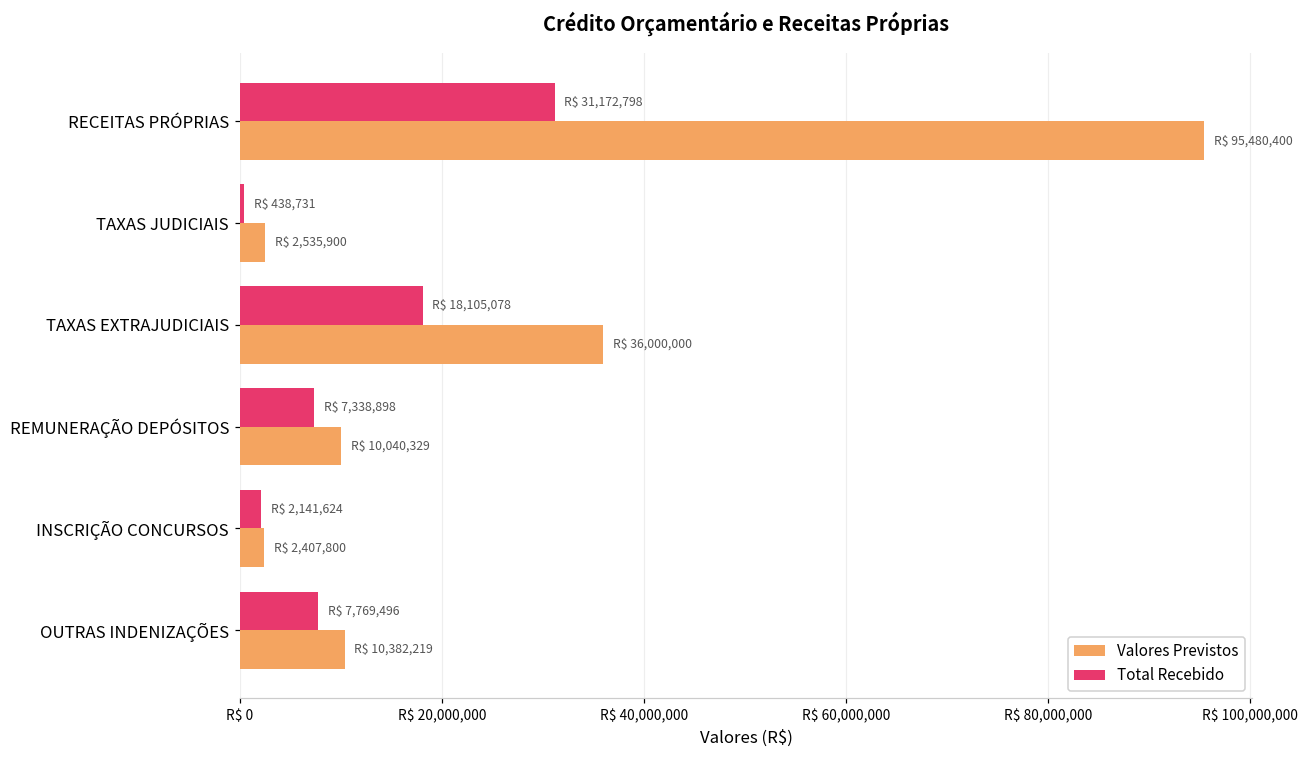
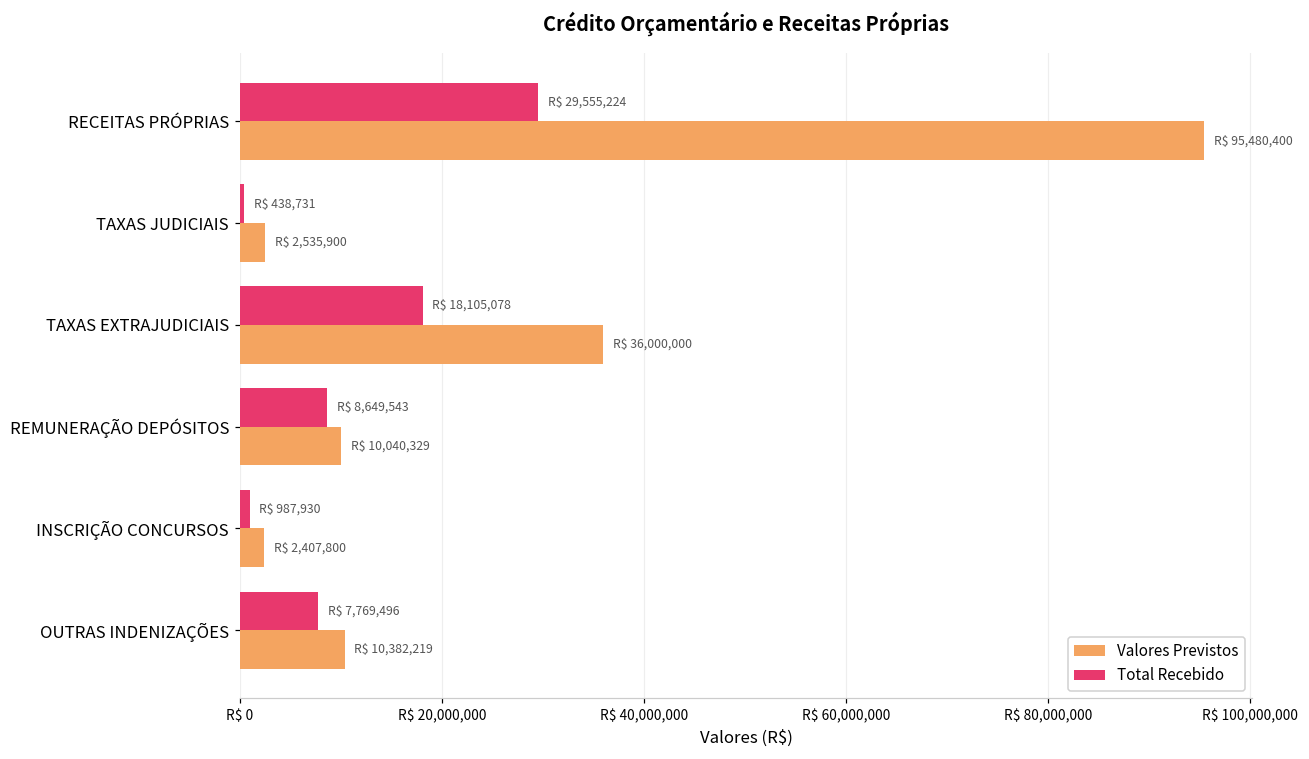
Total Recebido, RECEITAS PRÓPRIAS: 31,172,798 -> 29,555,224
Total Recebido, REMUNERAÇÃO DEPÓSITOS: 7,338,898 -> 8,649,543
Total Recebido, INSCRIÇÃO CONCURSOS: 2,141,624 -> 987,930
